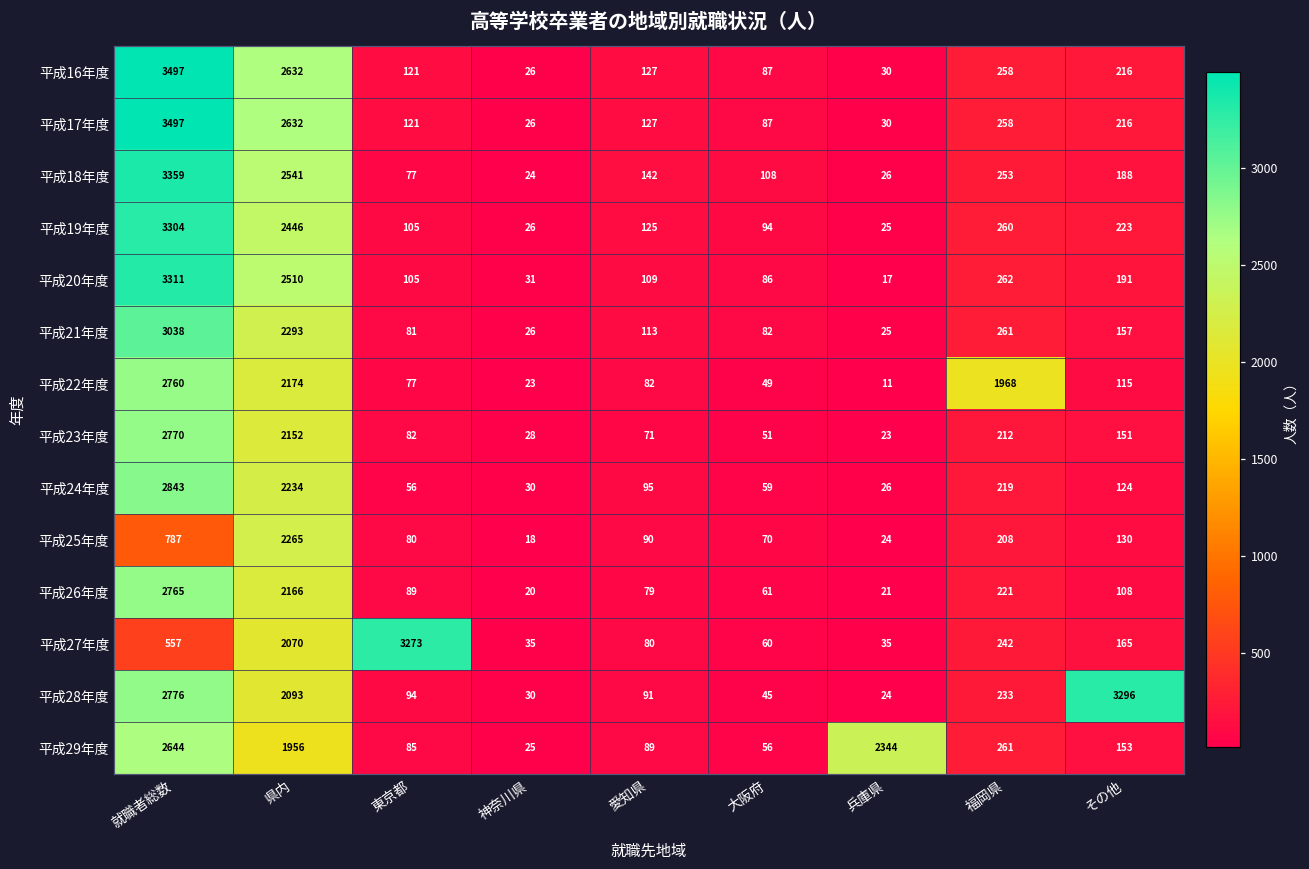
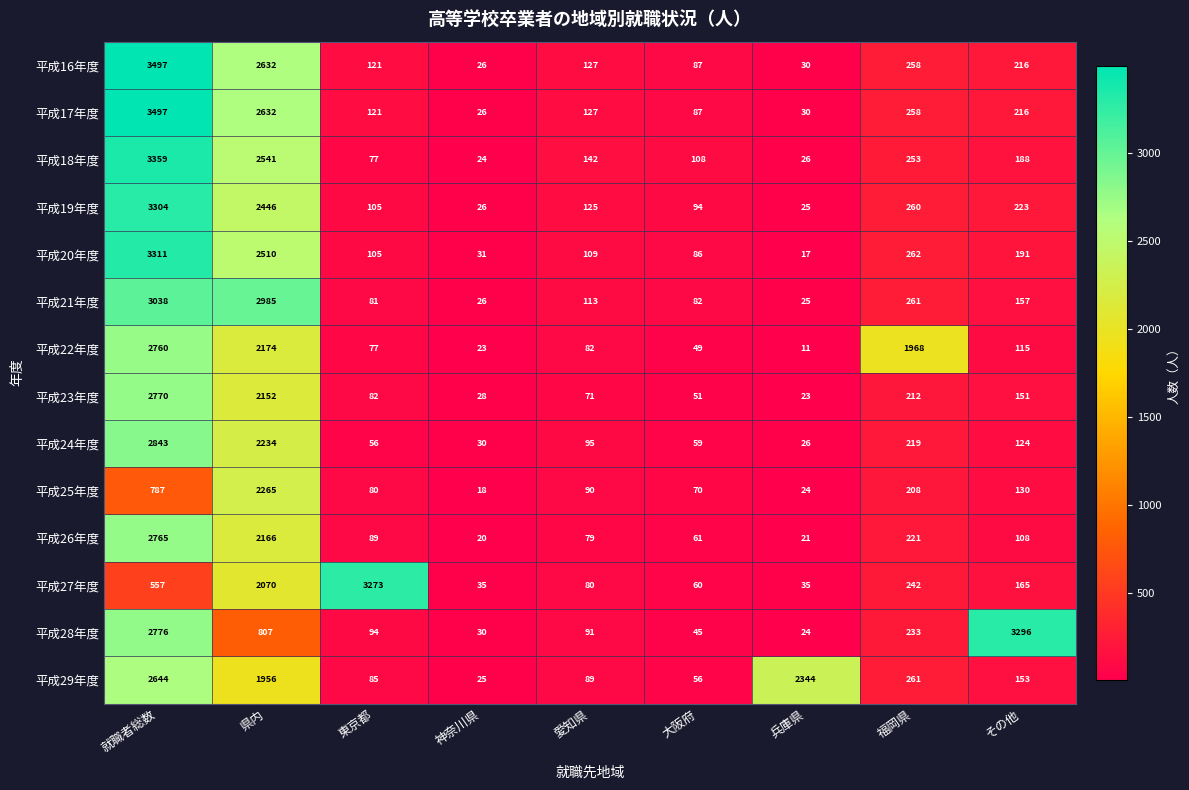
平成21年度, 県内: 2293 -> 2985
平成28年度, 県内: 2093 -> 807
